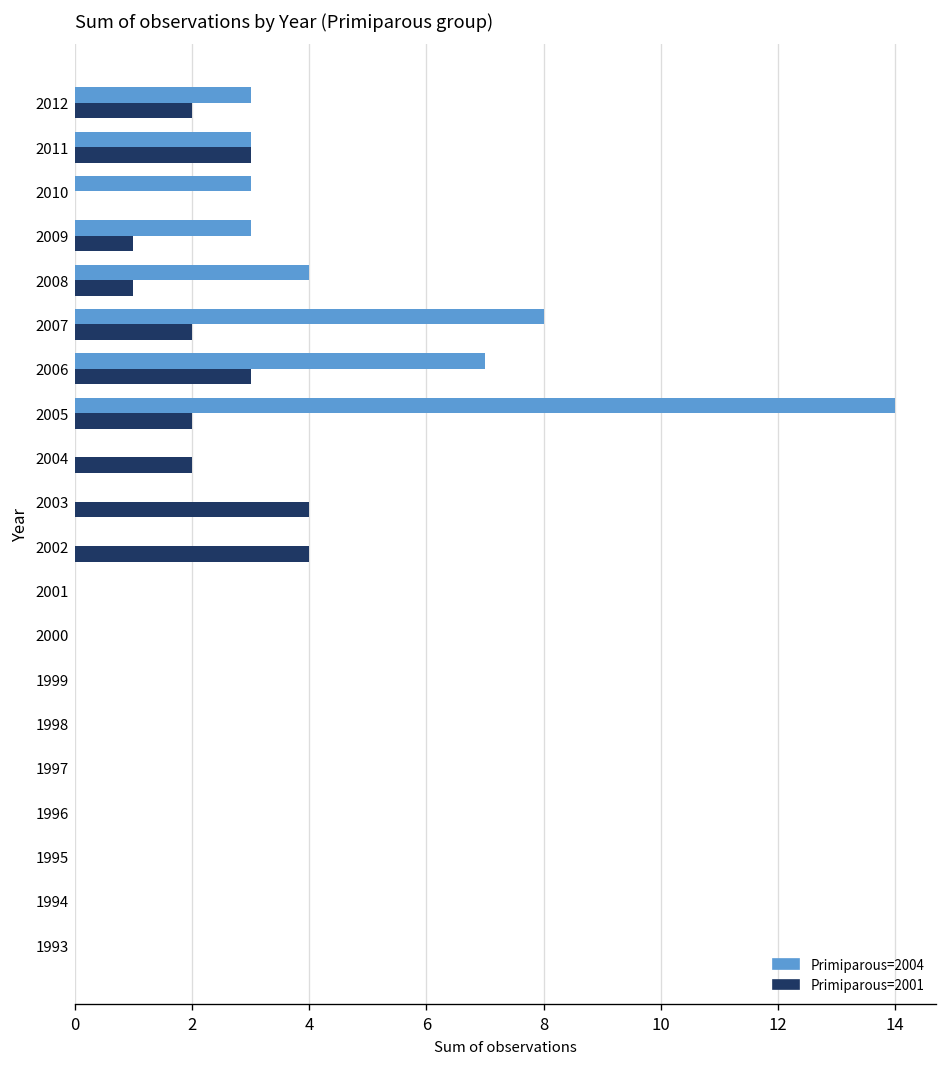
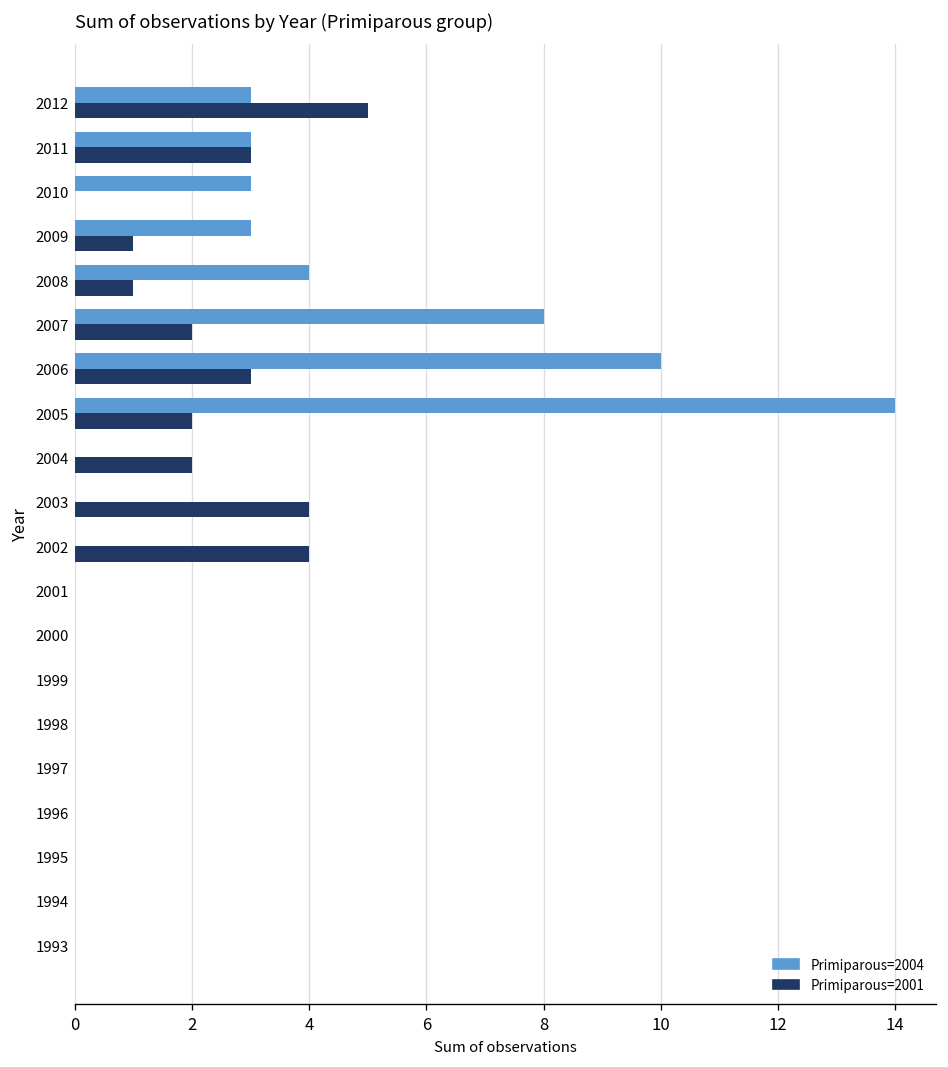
Primiparous=2001, 2012: 2 -> 5
Primiparous=2004, 2006: 7 -> 10
